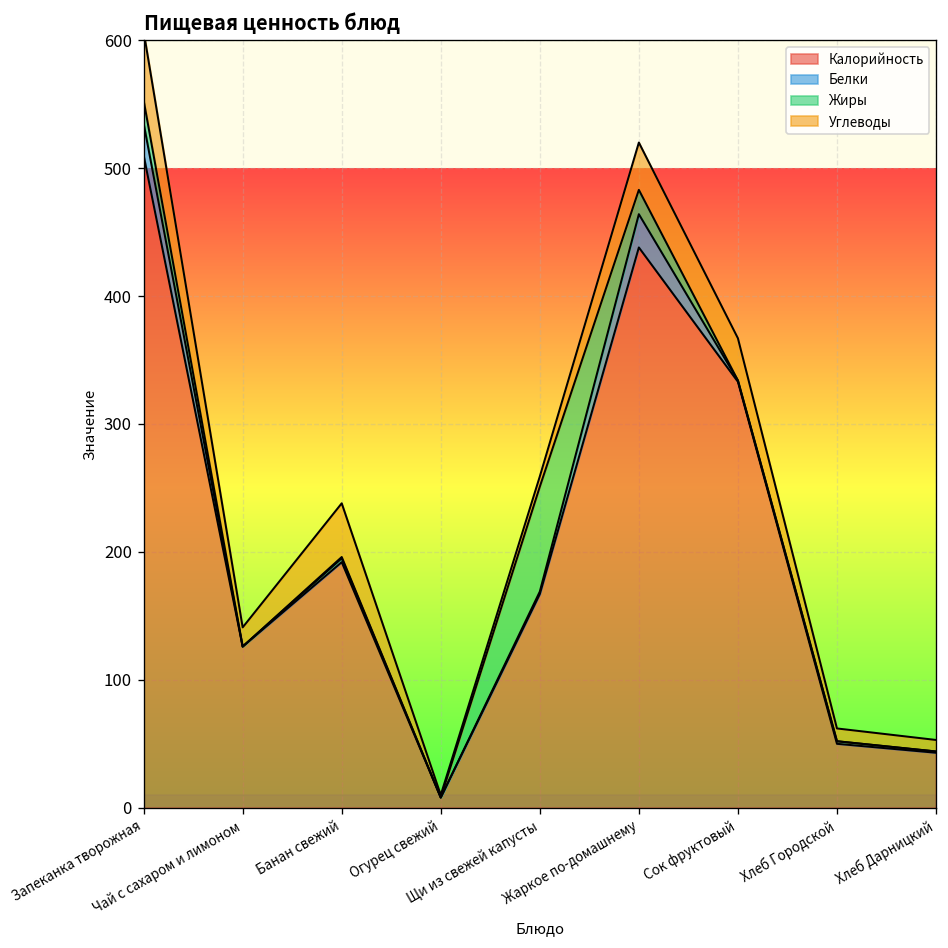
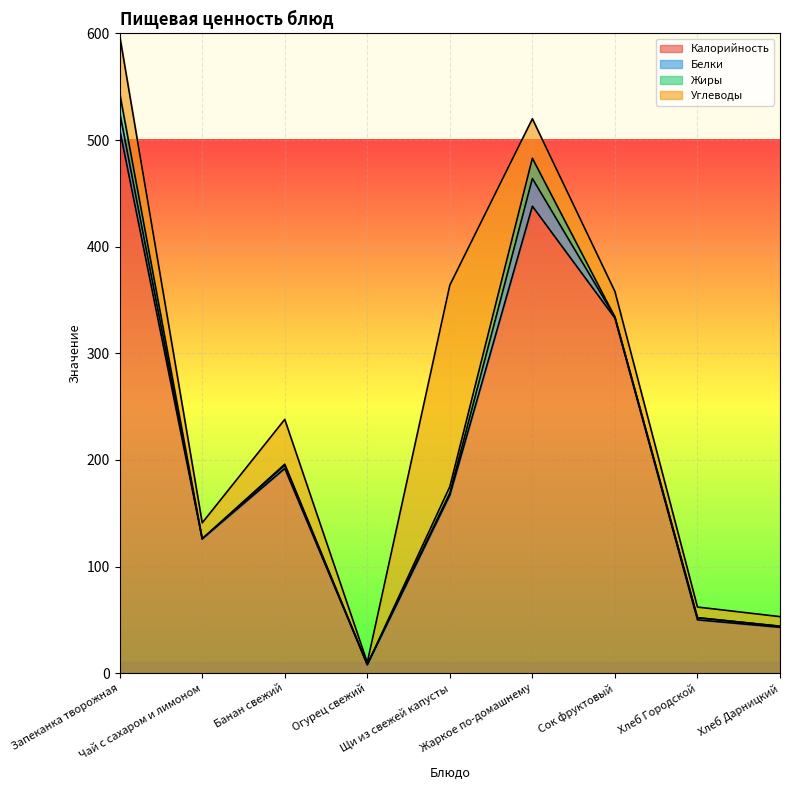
Белки, Запеканка творожная: 25 -> 16
Жиры, Щи из свежей капусты: 82 -> 6
Углеводы, Щи из свежей капусты: 8 -> 189
Углеводы, Сок фруктовый: 33 -> 24
